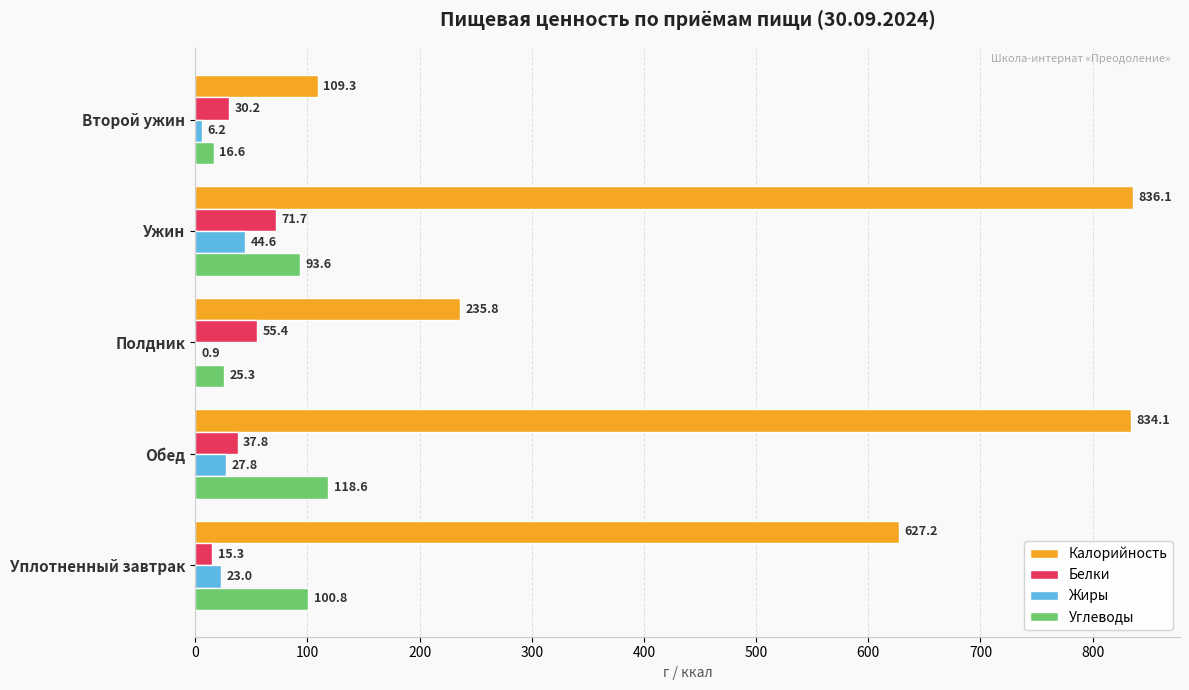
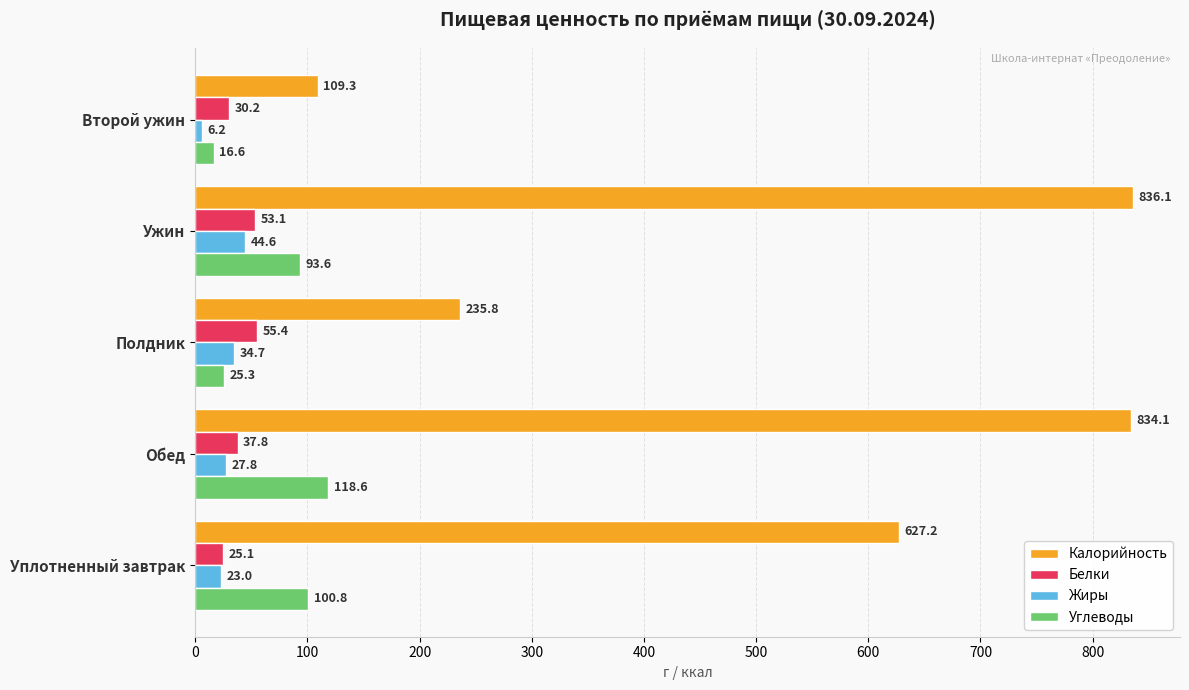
Белки, Ужин: 71.7 -> 53.1
Жиры, Полдник: 0.9 -> 34.7
Белки, Уплотненный завтрак: 15.3 -> 25.1
